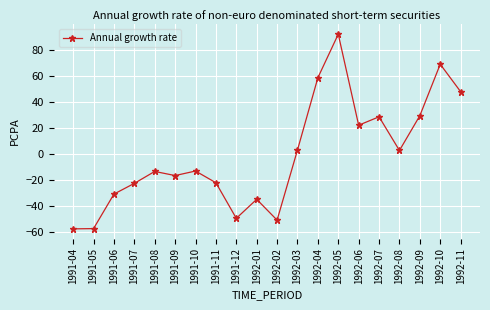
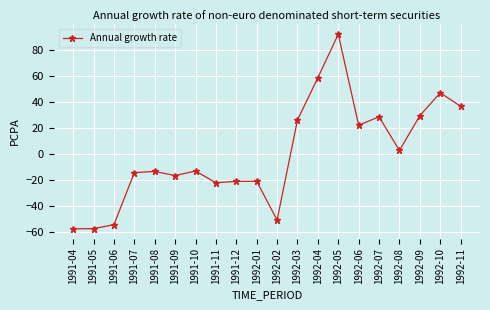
1991-06: -31 -> -54
1991-07: -23 -> -14
1991-12: -50 -> -21
1992-01: -35 -> -21
1992-03: 3 -> 26
1992-10: 69 -> 47
1992-11: 48 -> 37
